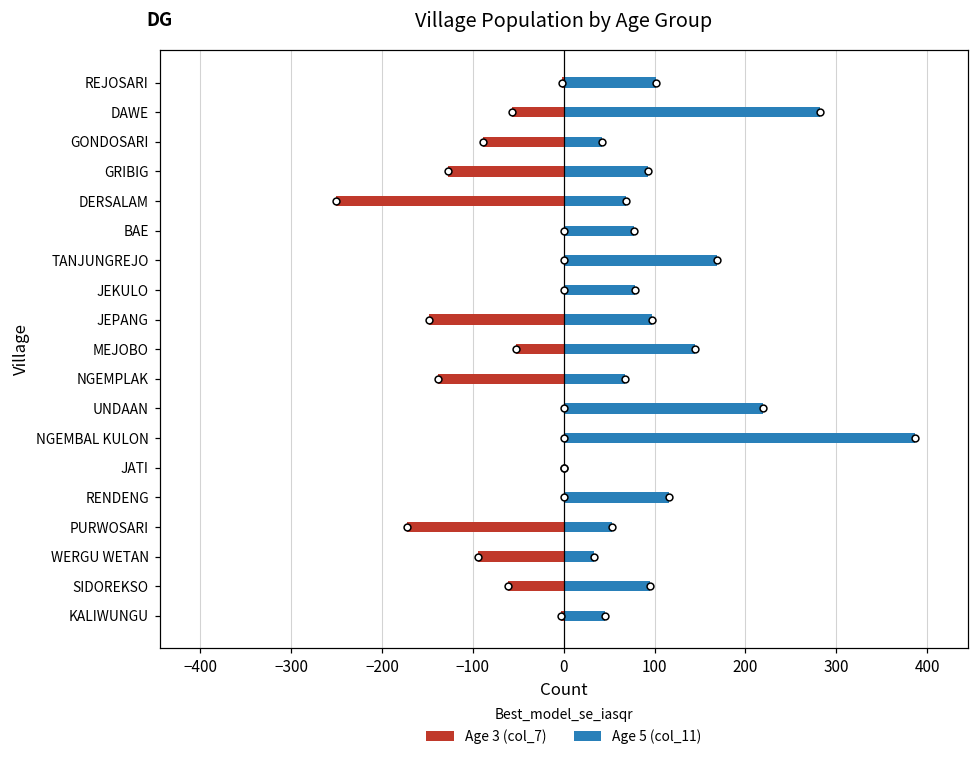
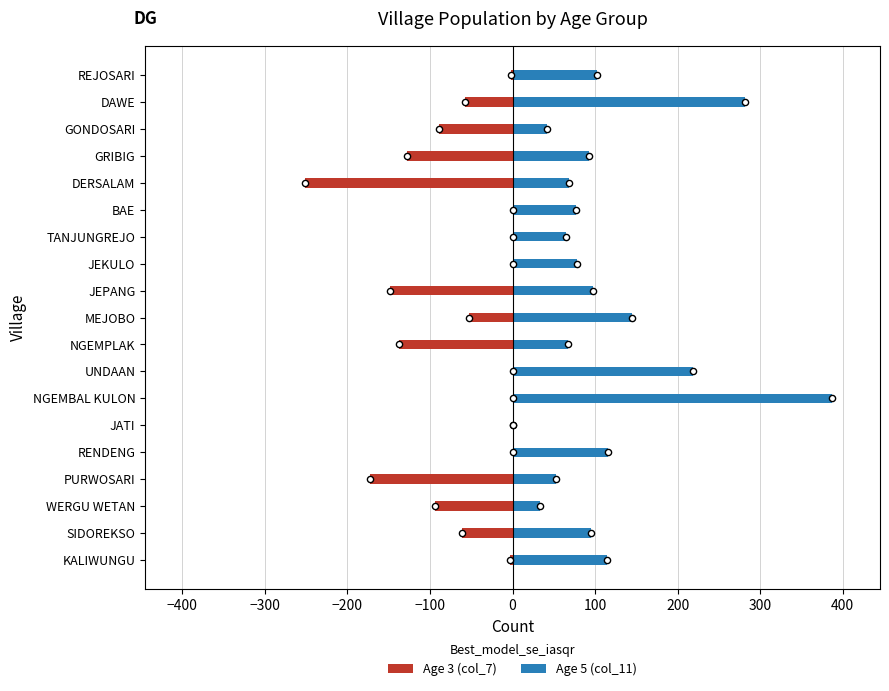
Age 5 (col_11), TANJUNGREJO: 170 -> 70
Age 5 (col_11), KALIWUNGU: 50 -> 120
